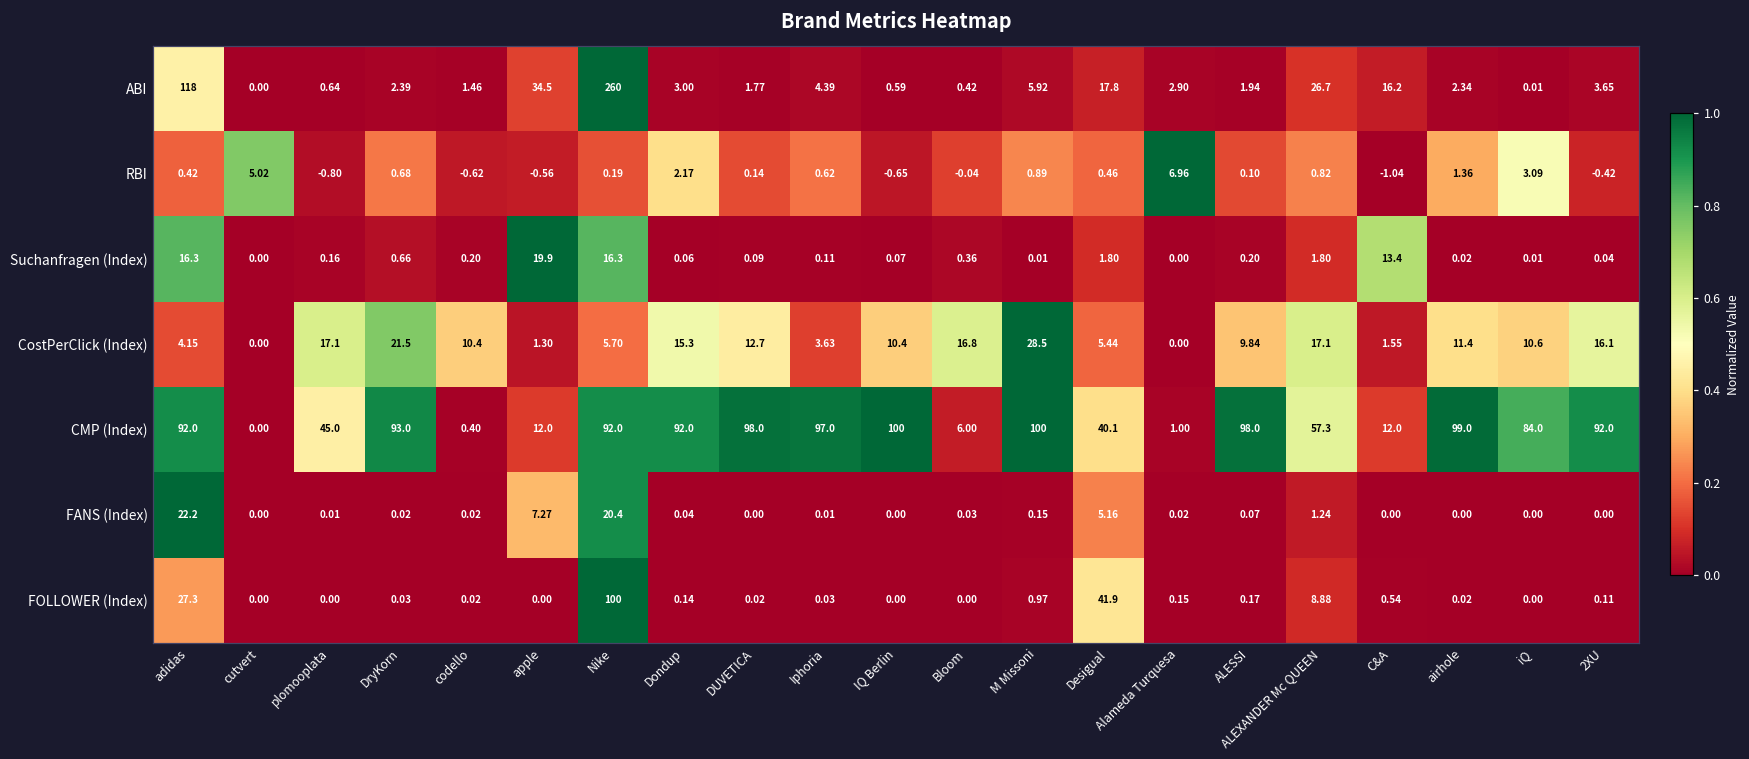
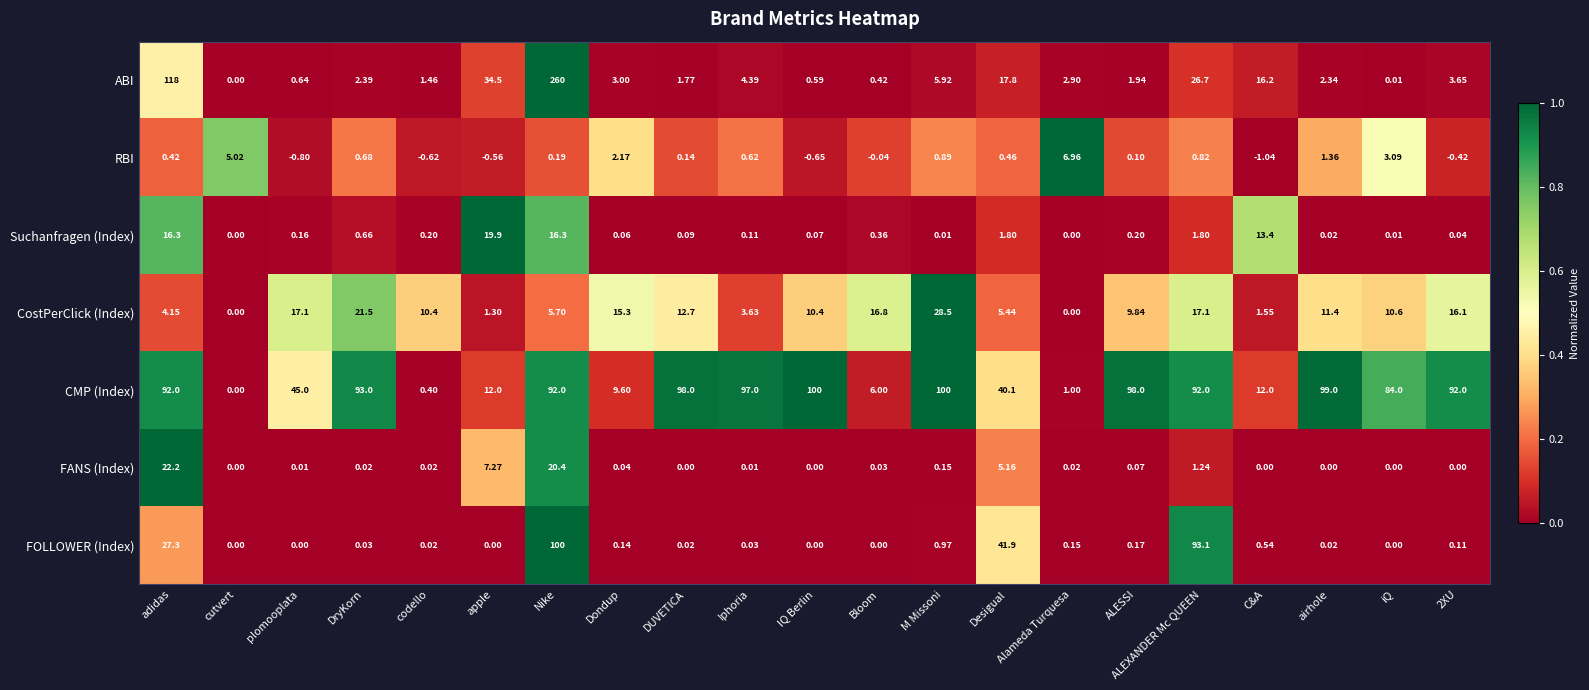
CMP (Index), Dondup: 92.0 -> 9.60
CMP (Index), ALEXANDER Mc QUEEN: 57.3 -> 92.0
FOLLOWER (Index), ALEXANDER Mc QUEEN: 8.88 -> 93.1
